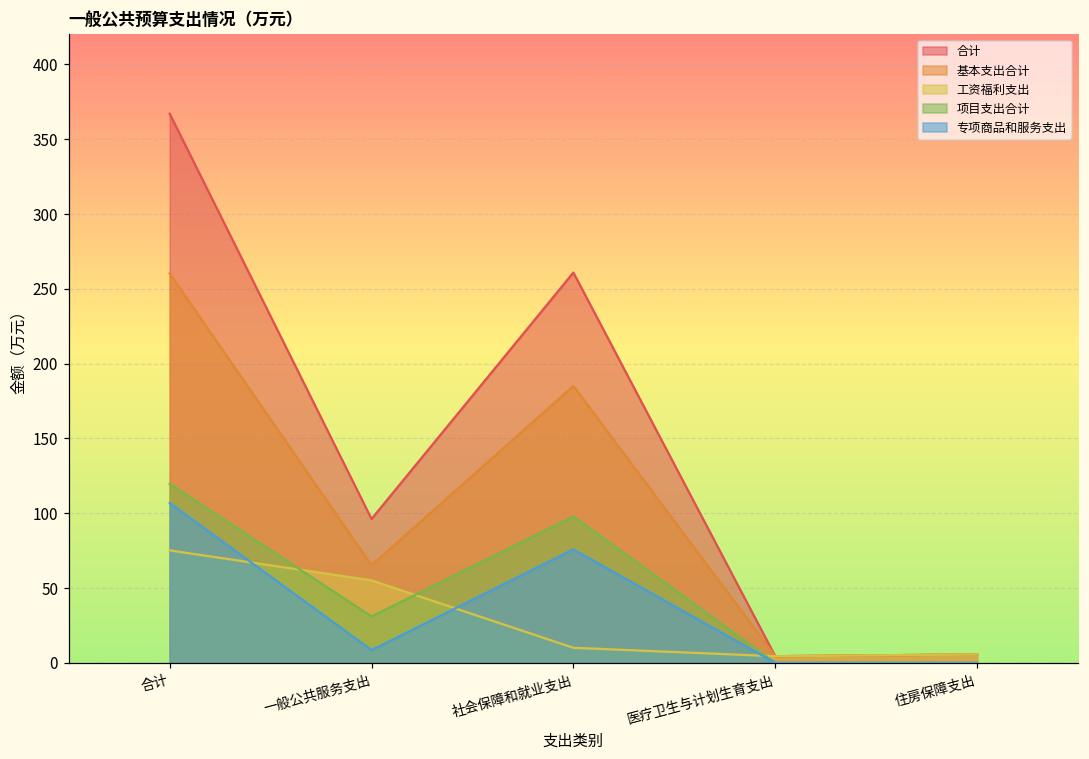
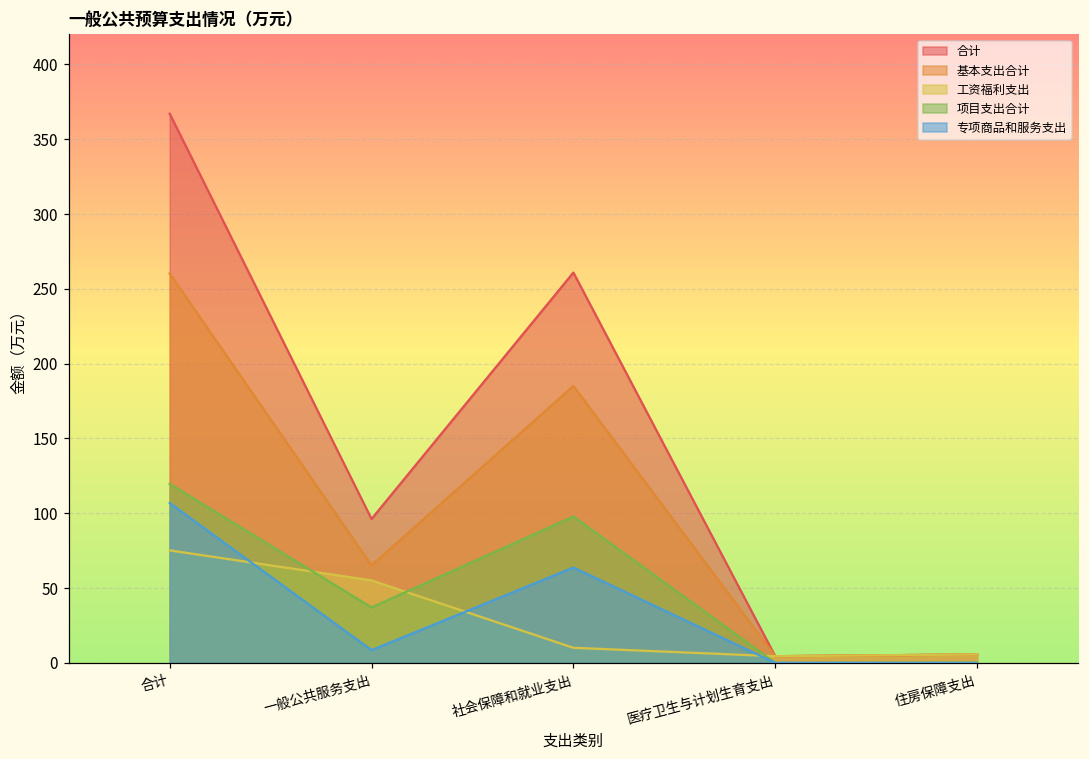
项目支出合计, 一般公共服务支出: 31 -> 37
专项商品和服务支出, 社会保障和就业支出: 76 -> 64
